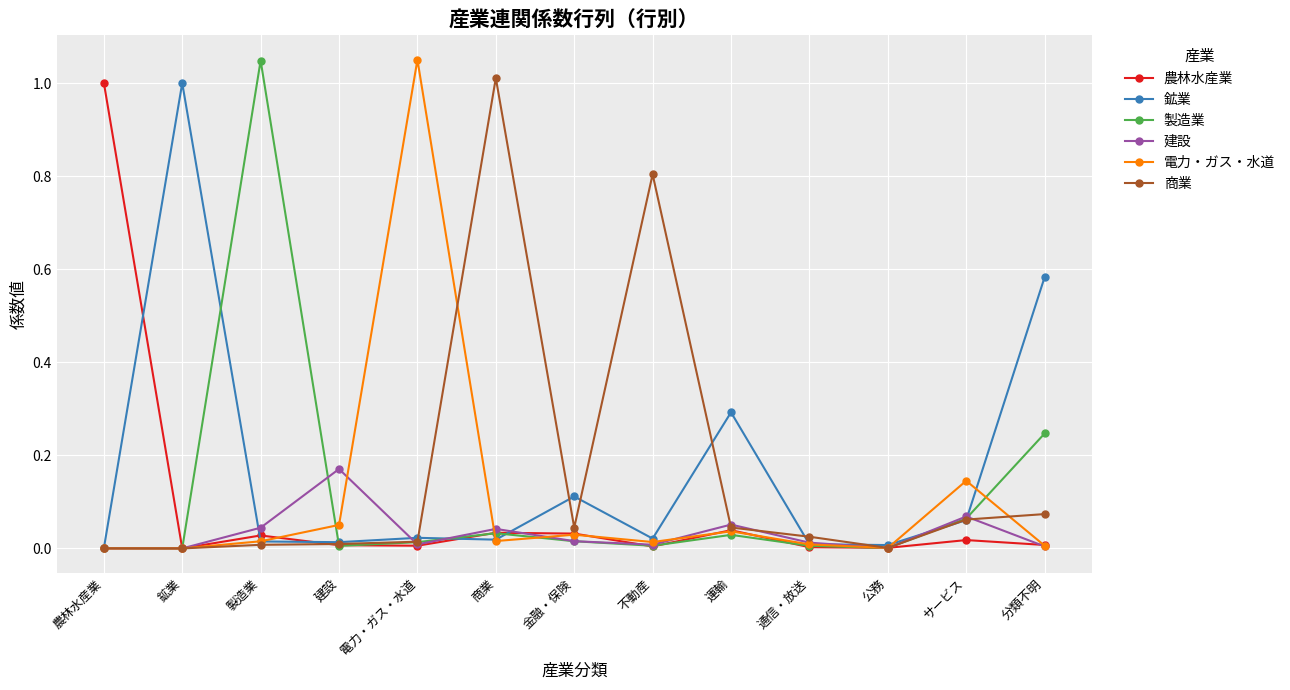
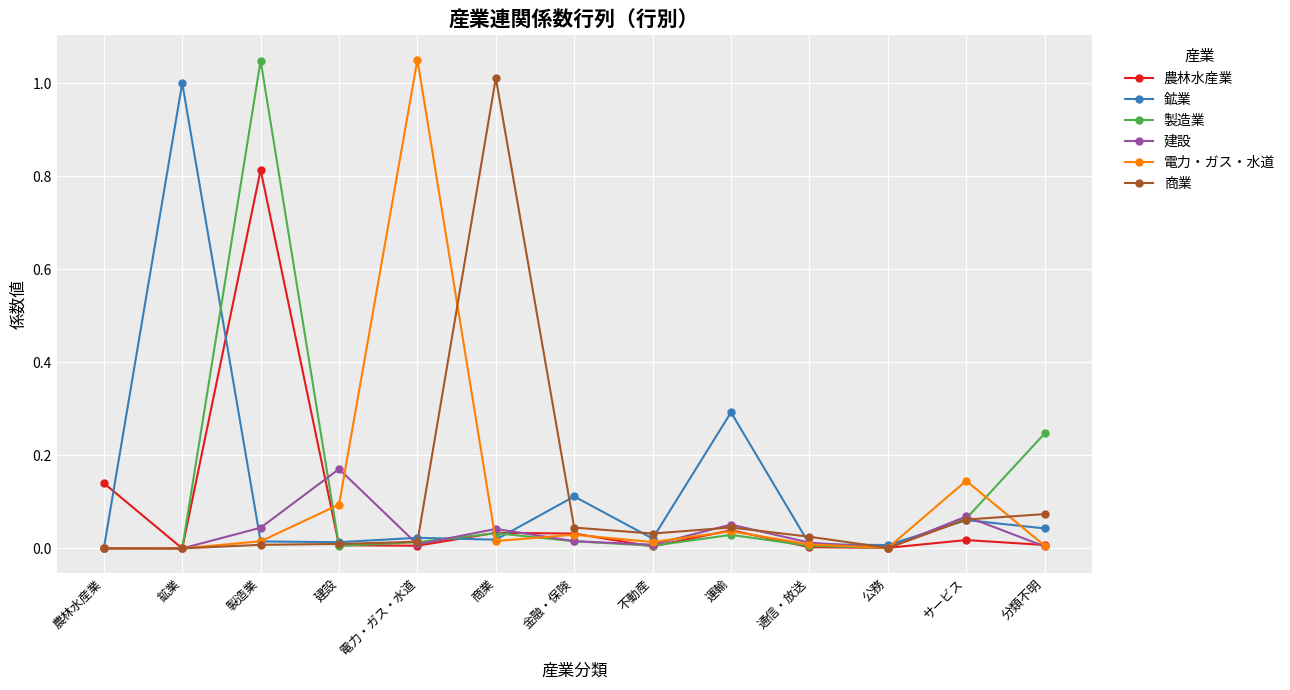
農林水産業, 農林水産業: 1.00 -> 0.14
農林水産業, 製造業: 0.03 -> 0.81
電力・ガス・水道, 建設: 0.05 -> 0.09
商業, 不動産: 0.80 -> 0.03
鉱業, 分類不明: 0.58 -> 0.04
